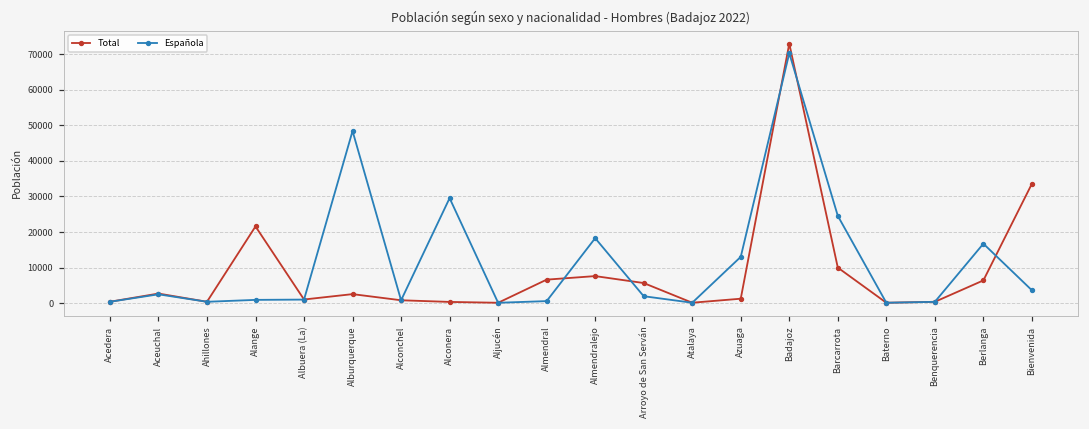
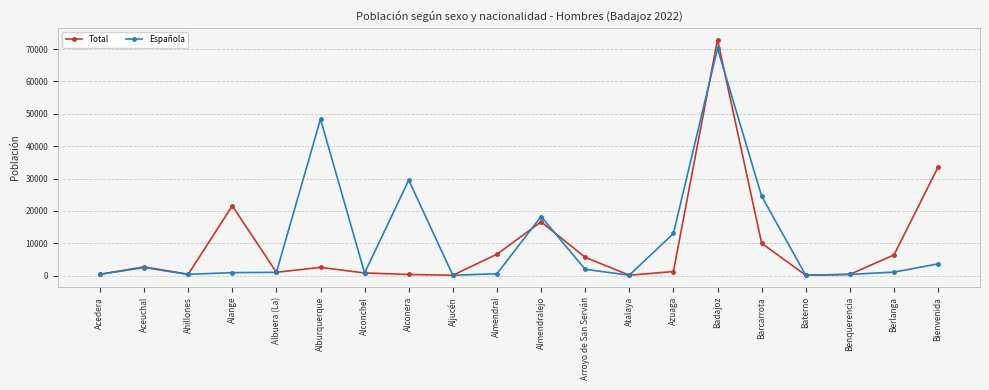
Total, Almendralejo: 8000 -> 17000
Española, Berlanga: 17000 -> 1000
